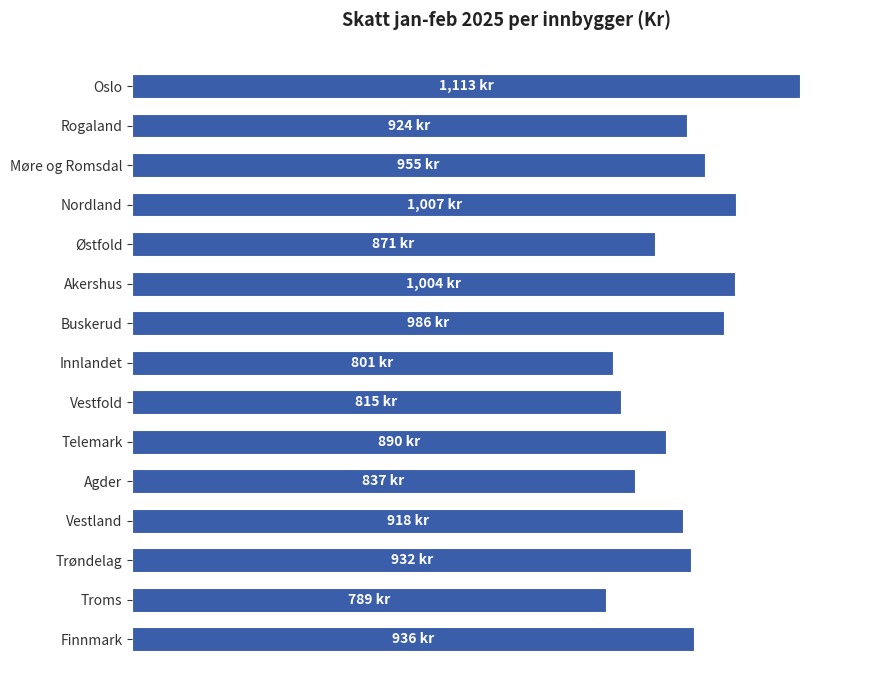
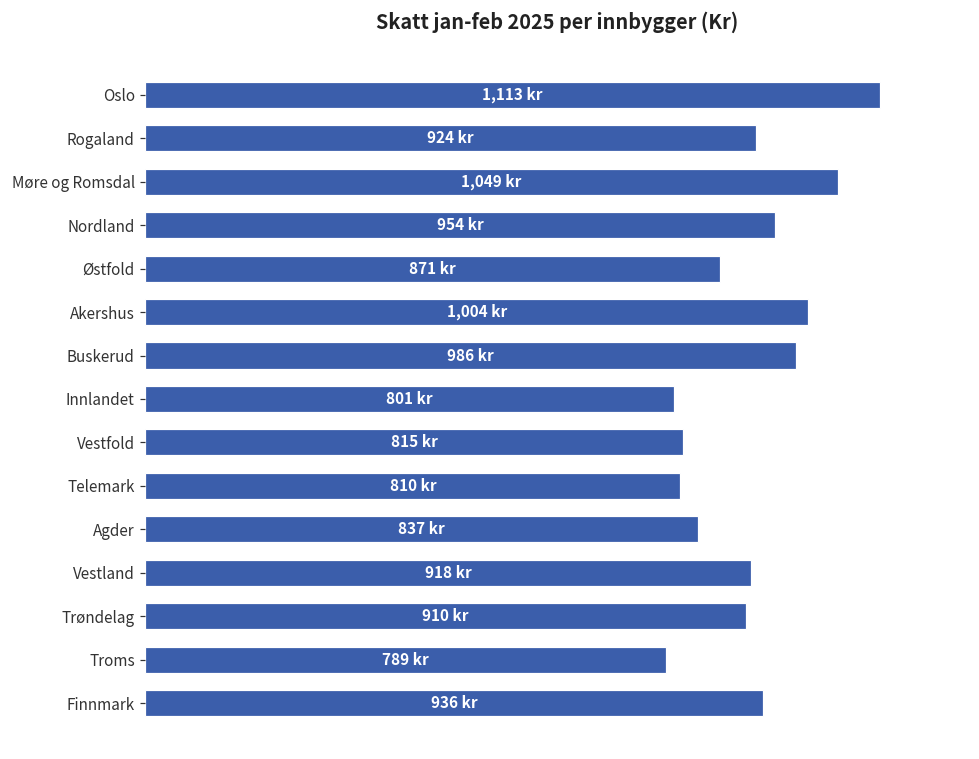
Møre og Romsdal: 955 -> 1,049
Nordland: 1,007 -> 954
Telemark: 890 -> 810
Trøndelag: 932 -> 910
